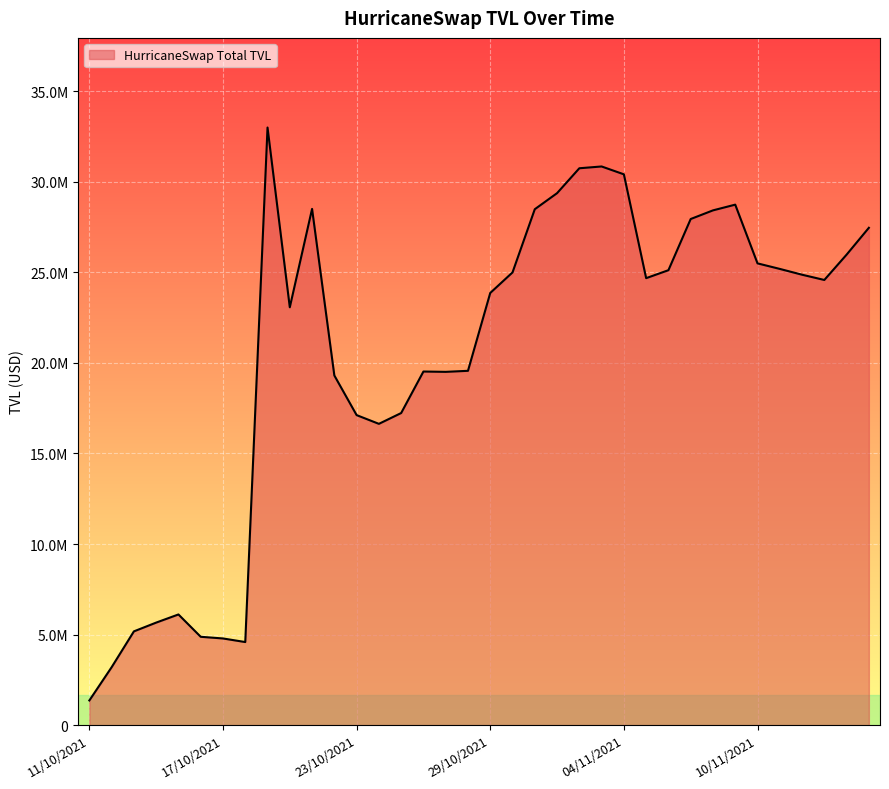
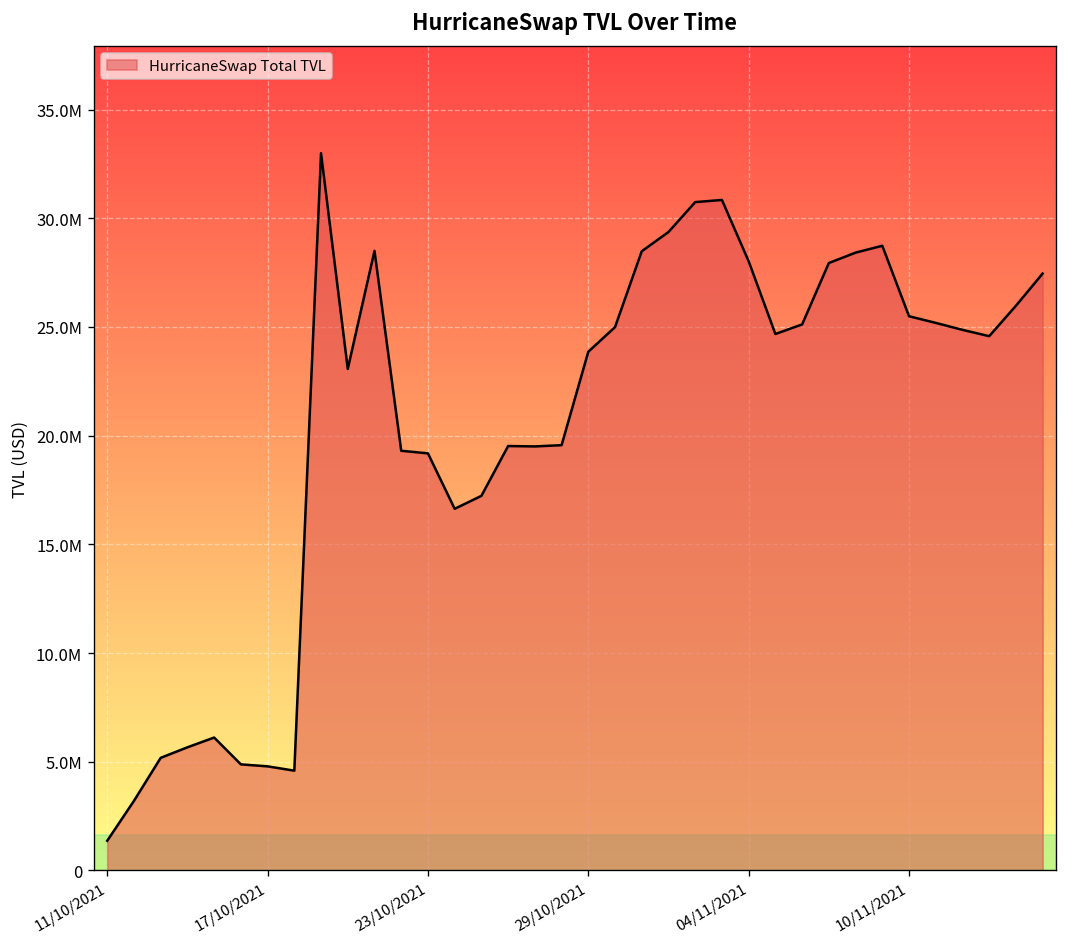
23/10/2021: 17100000 -> 19200000
04/11/2021: 30400000 -> 28000000
